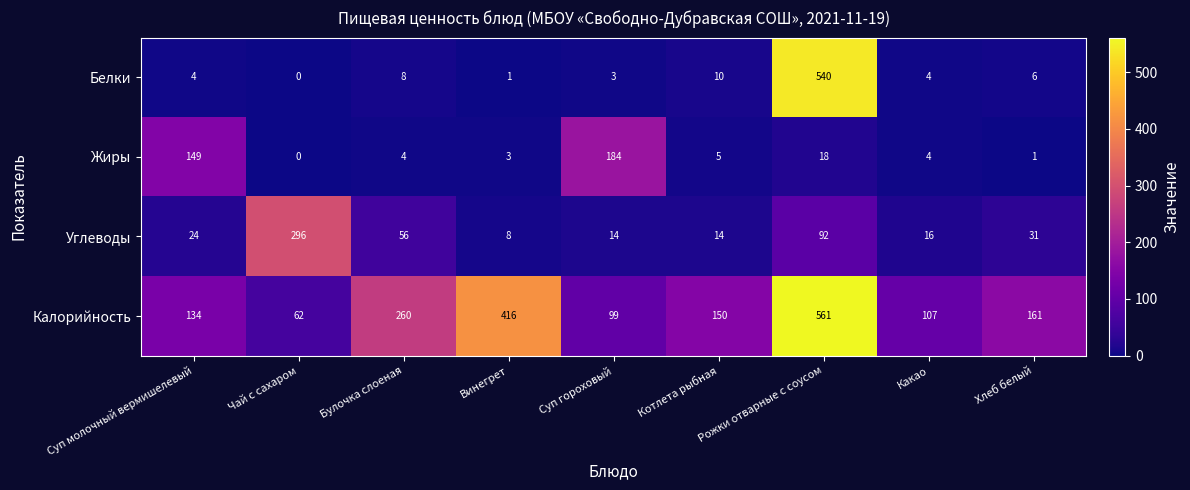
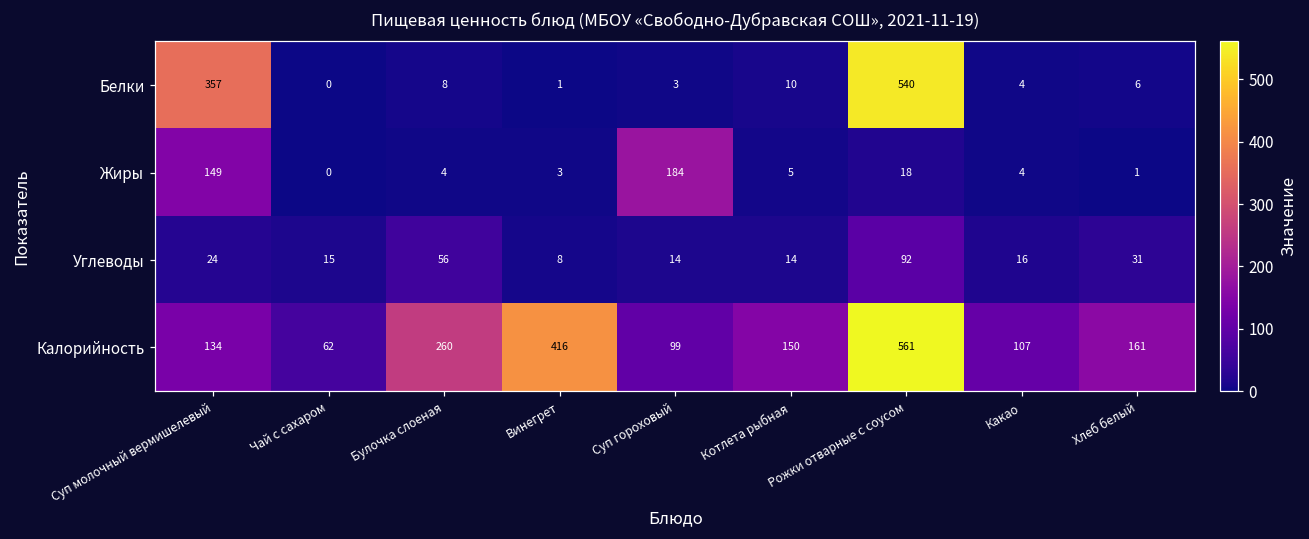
Белки, Суп молочный вермишелевый: 4 -> 357
Углеводы, Чай с сахаром: 296 -> 15
